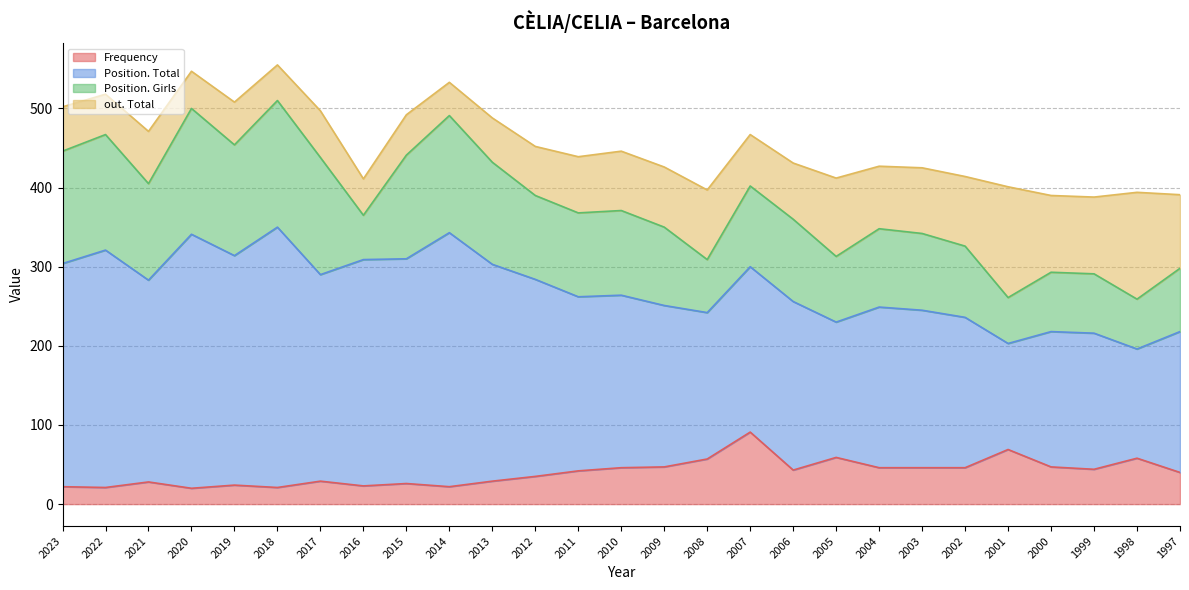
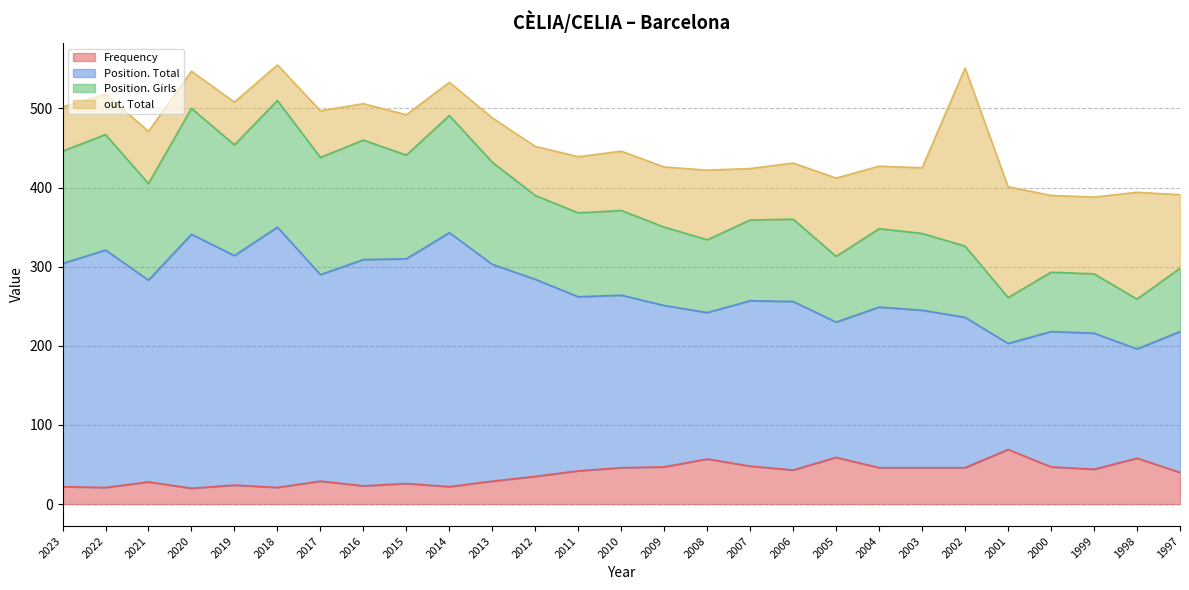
Position. Girls, 2016: 60 -> 150
Position. Girls, 2008: 70 -> 90
Frequency, 2007: 90 -> 50
out. Total, 2002: 90 -> 230
